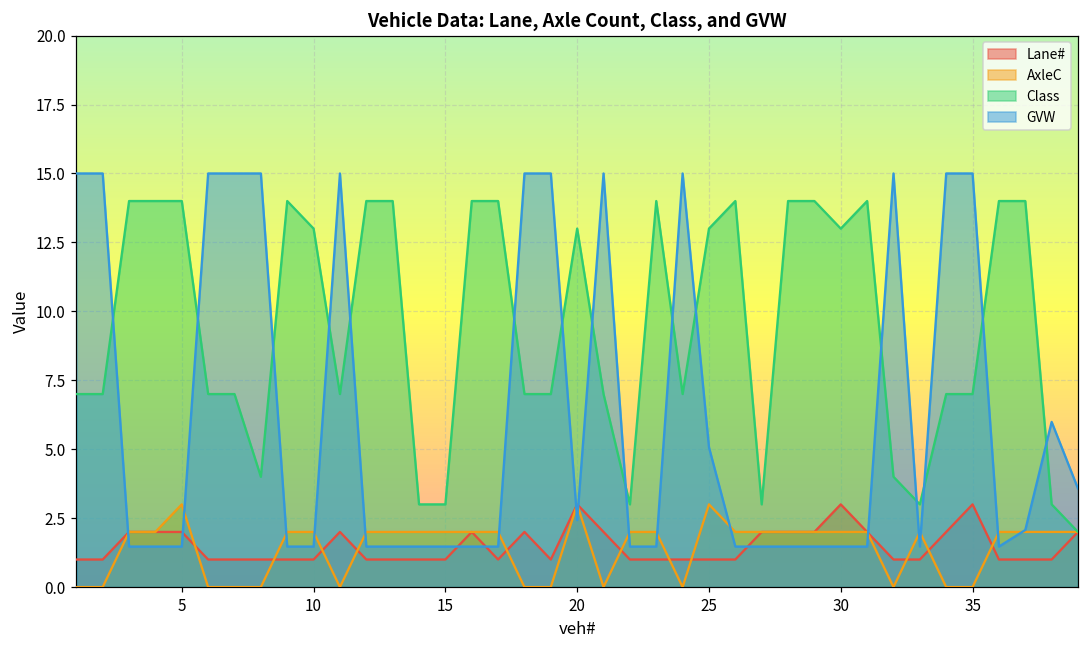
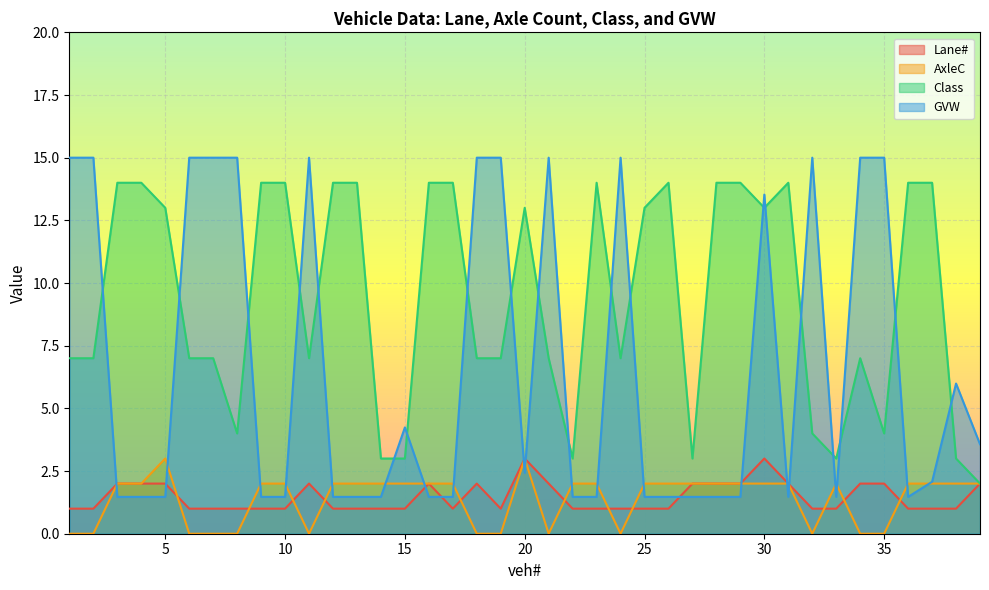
Class, 5: 14 -> 13
Class, 10: 13 -> 14
GVW, 15: 1.5 -> 4.2
AxleC, 25: 3 -> 2
GVW, 25: 5.1 -> 1.5
GVW, 30: 1.5 -> 13.5
Lane#, 35: 3 -> 2
Class, 35: 7 -> 4
